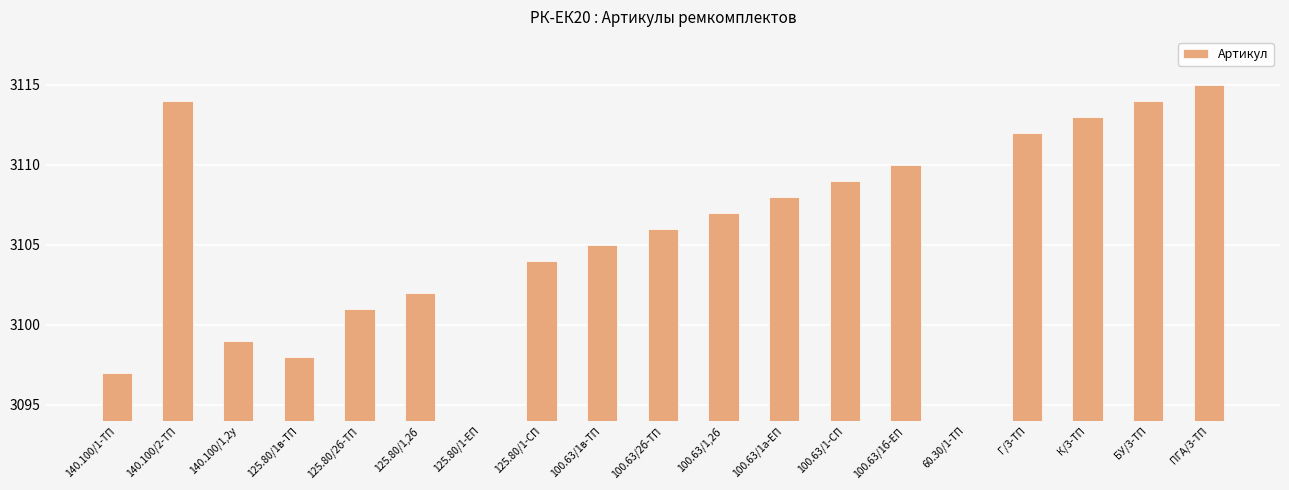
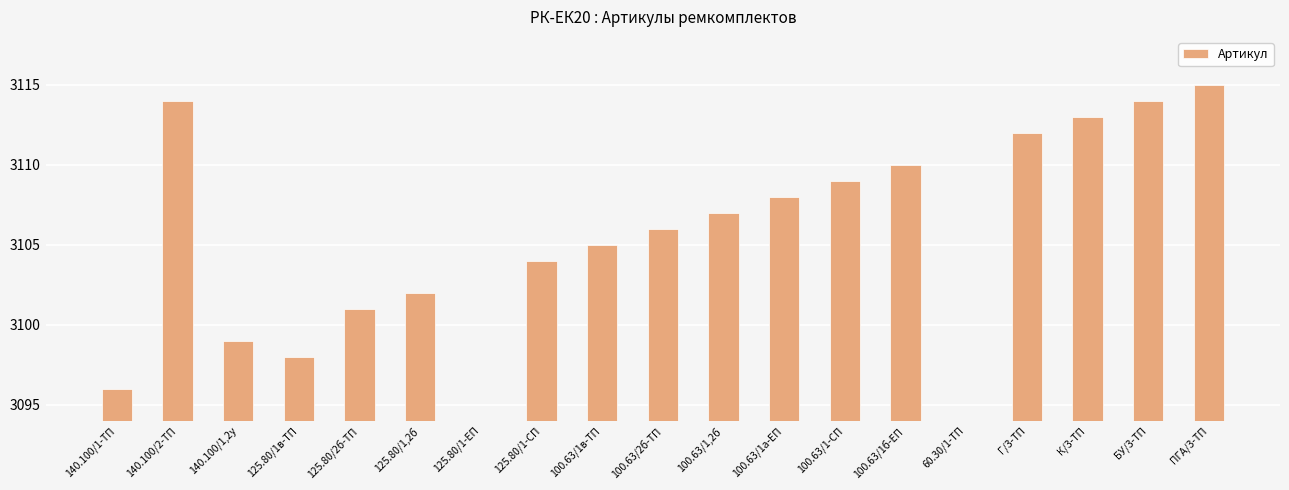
140.100/1-ТП: 3097 -> 3096
